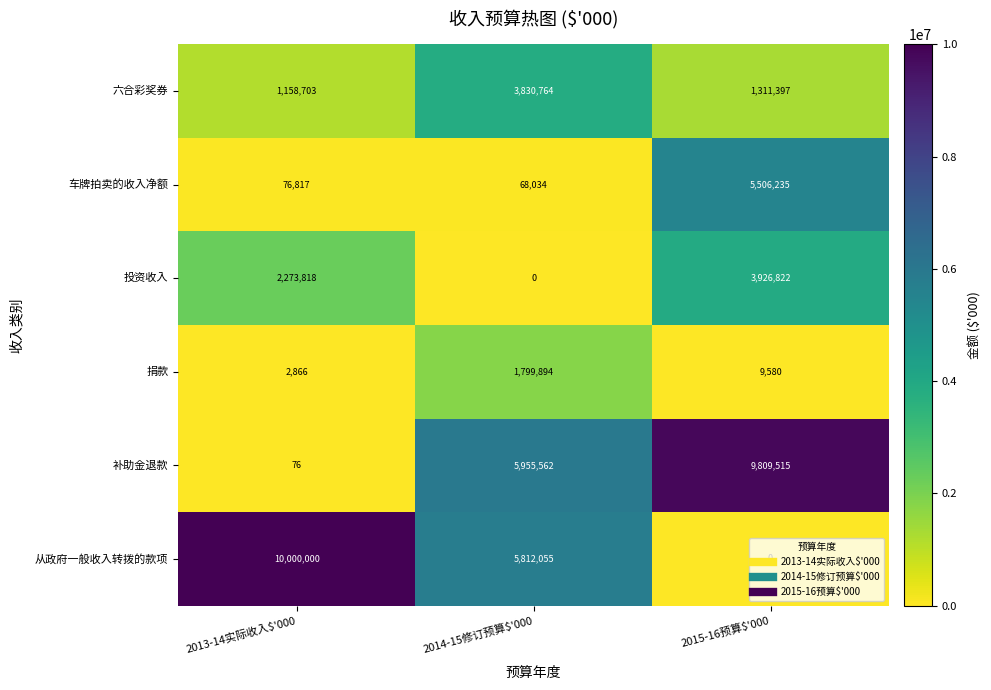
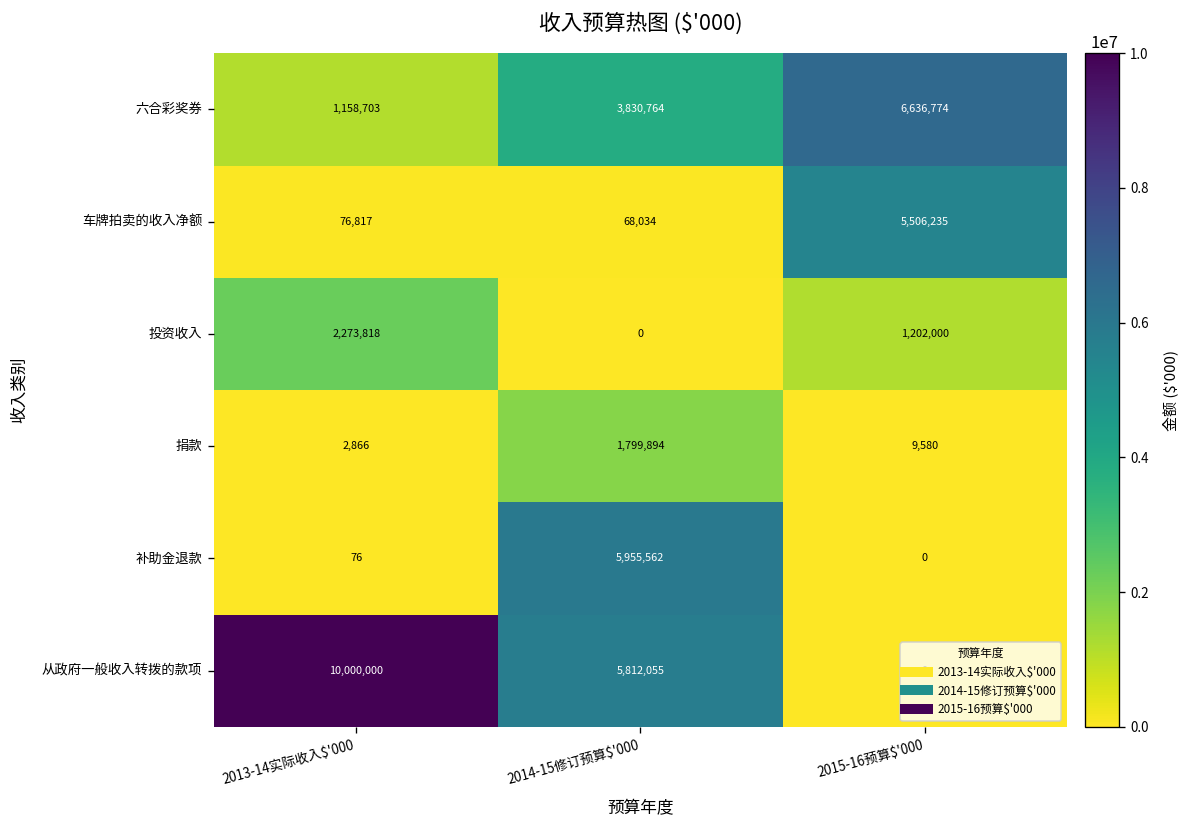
六合彩奖券, 2015-16预算$'000: 1,311,397 -> 6,636,774
投资收入, 2015-16预算$'000: 3,926,822 -> 1,202,000
补助金退款, 2015-16预算$'000: 9,809,515 -> 0
